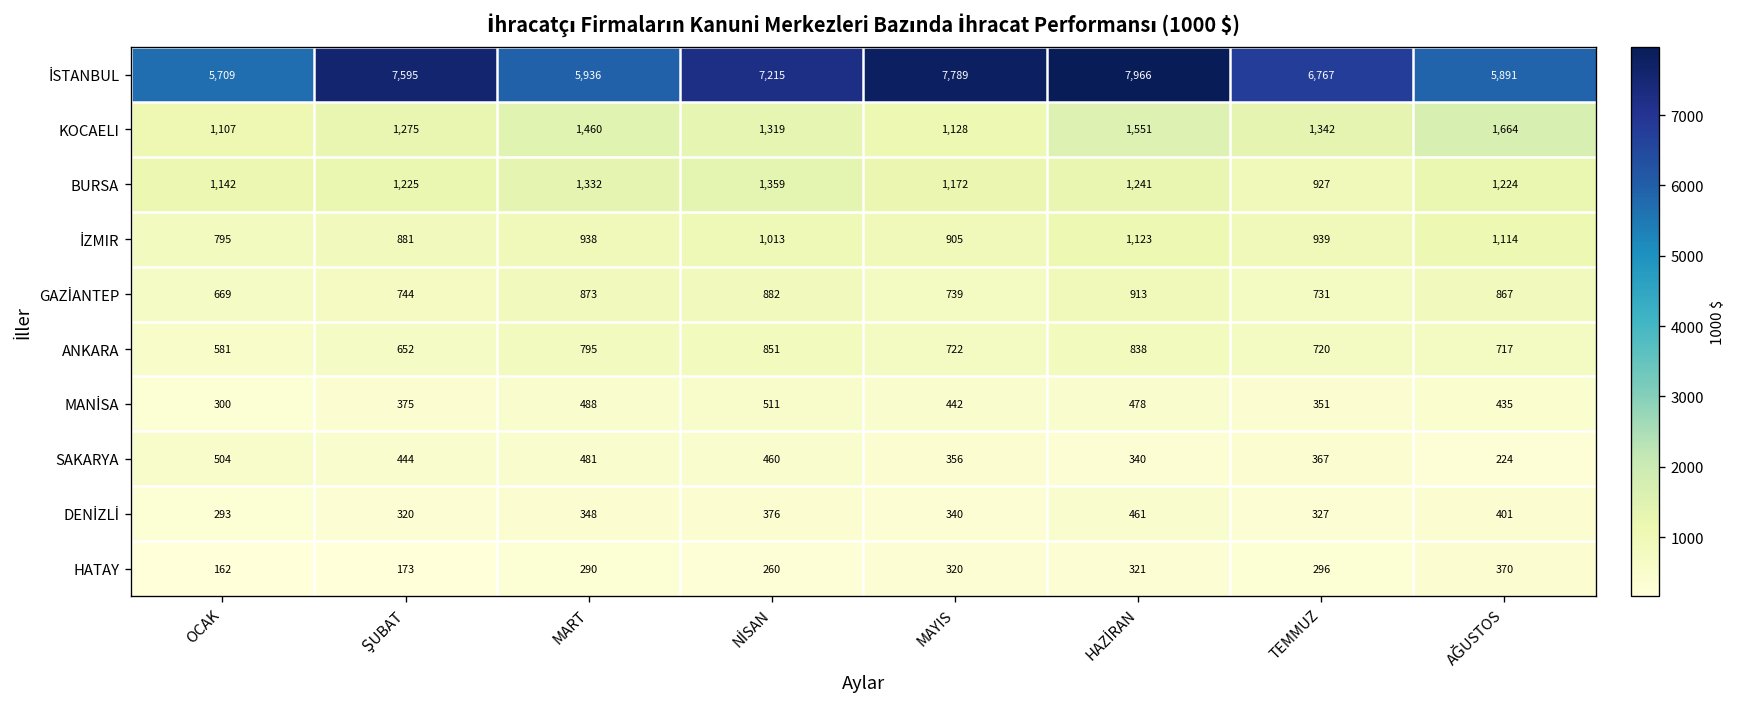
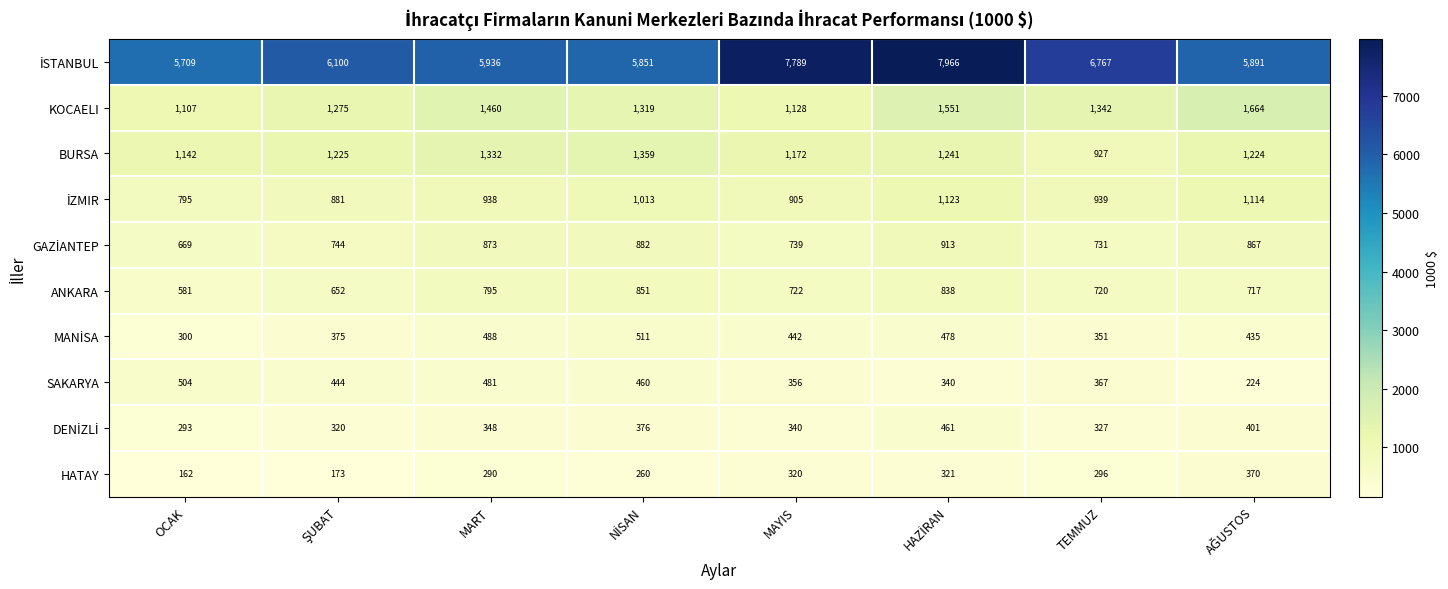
İSTANBUL, ŞUBAT: 7,595 -> 6,100
İSTANBUL, NİSAN: 7,215 -> 5,851
